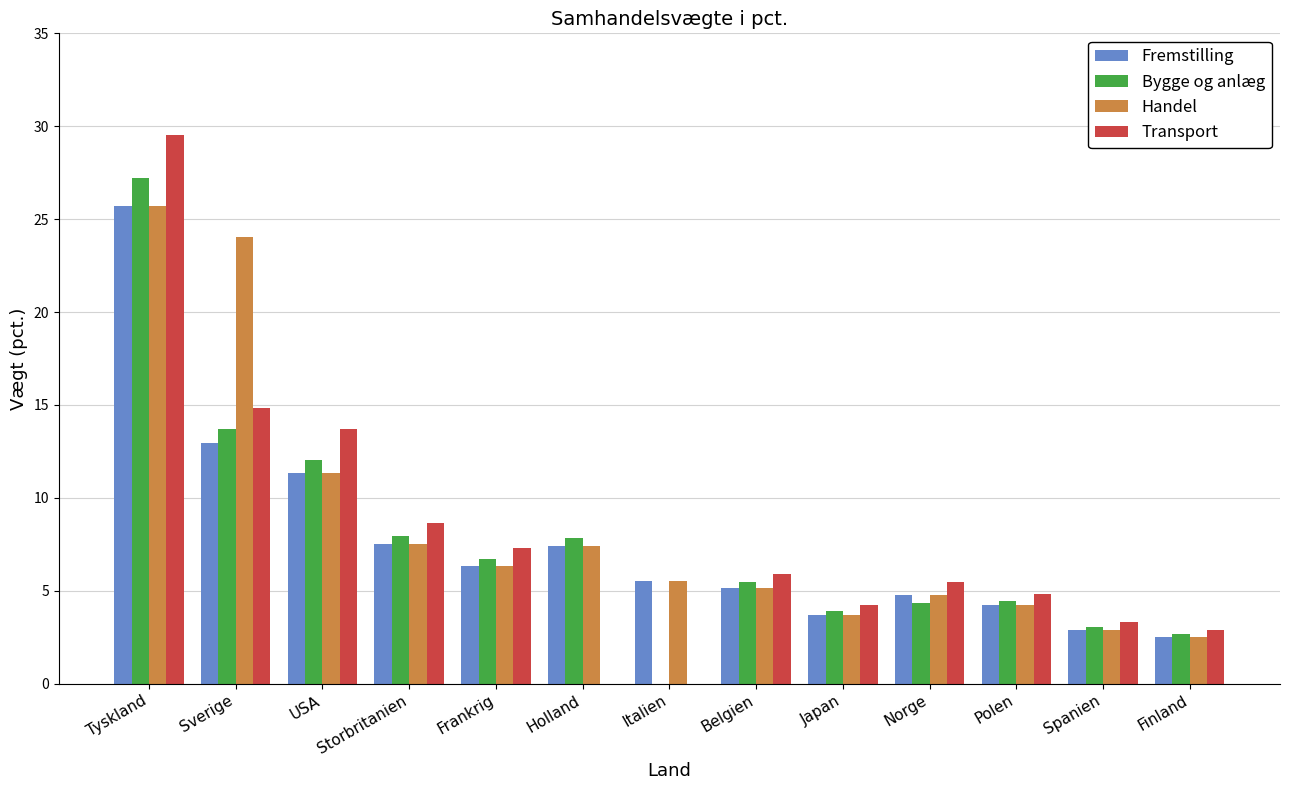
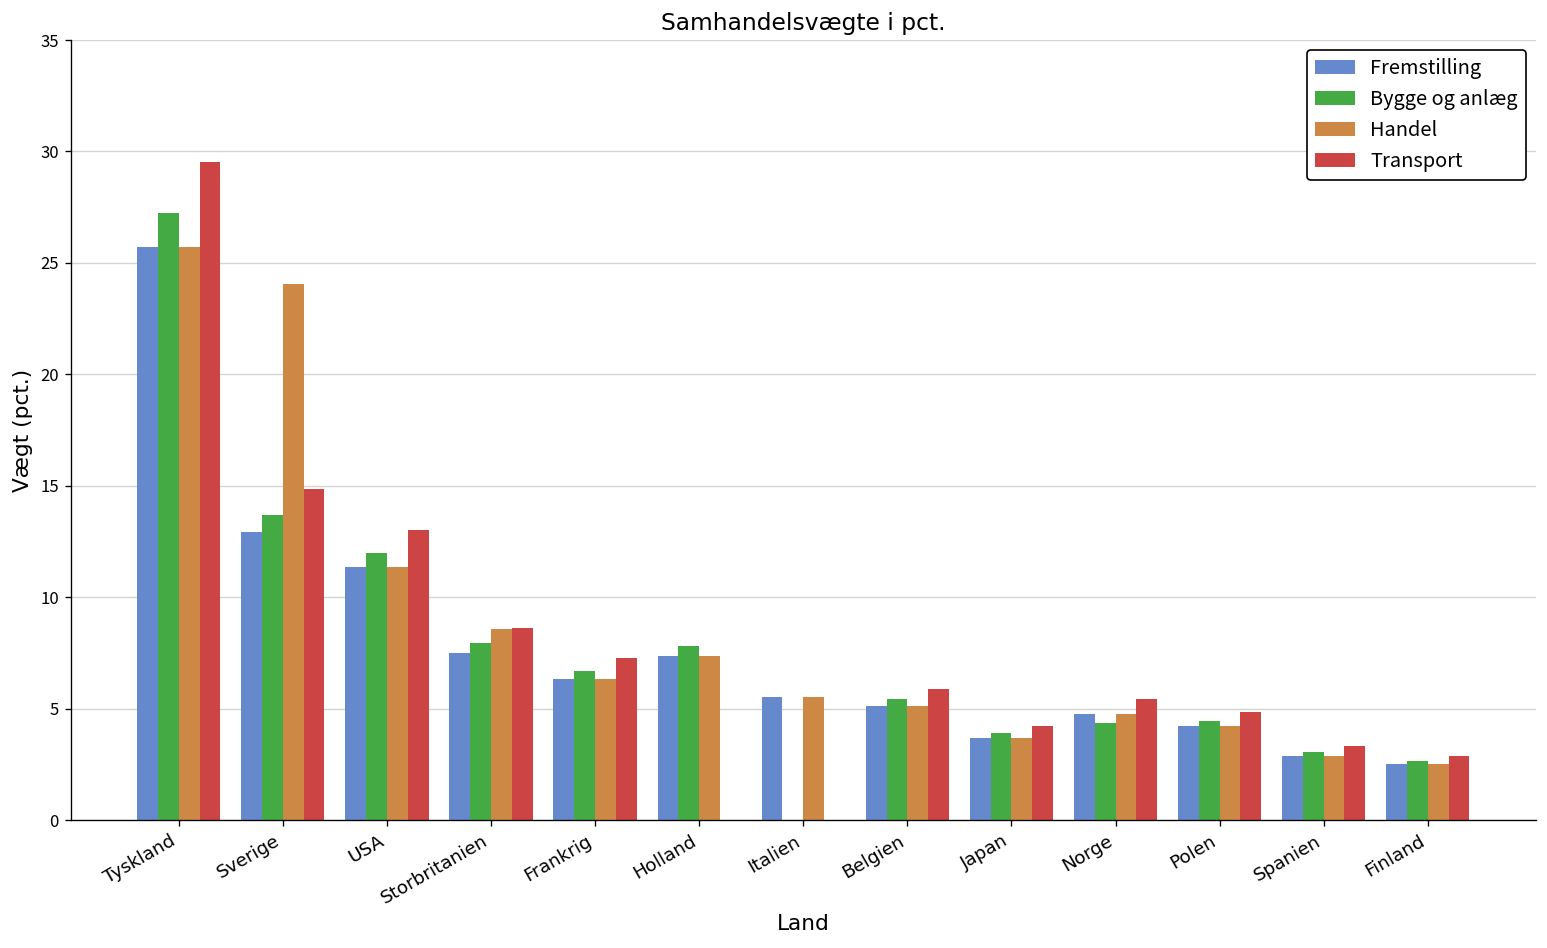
Transport, USA: 13.7 -> 13.0
Handel, Storbritanien: 7.5 -> 8.6
